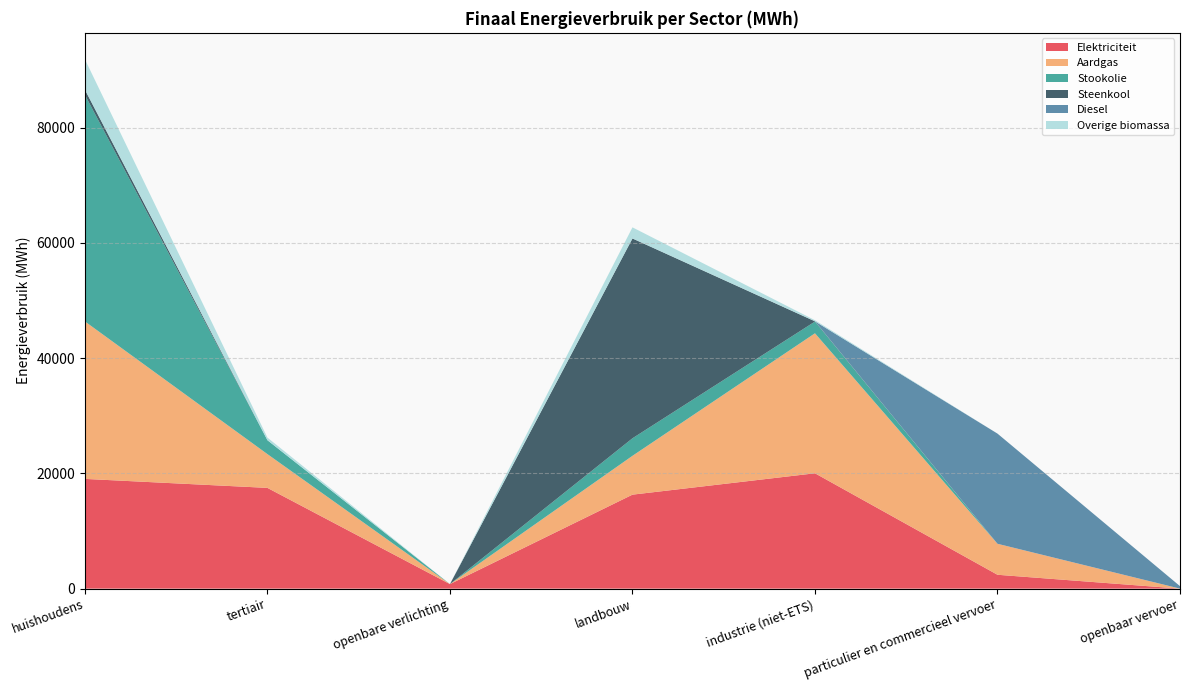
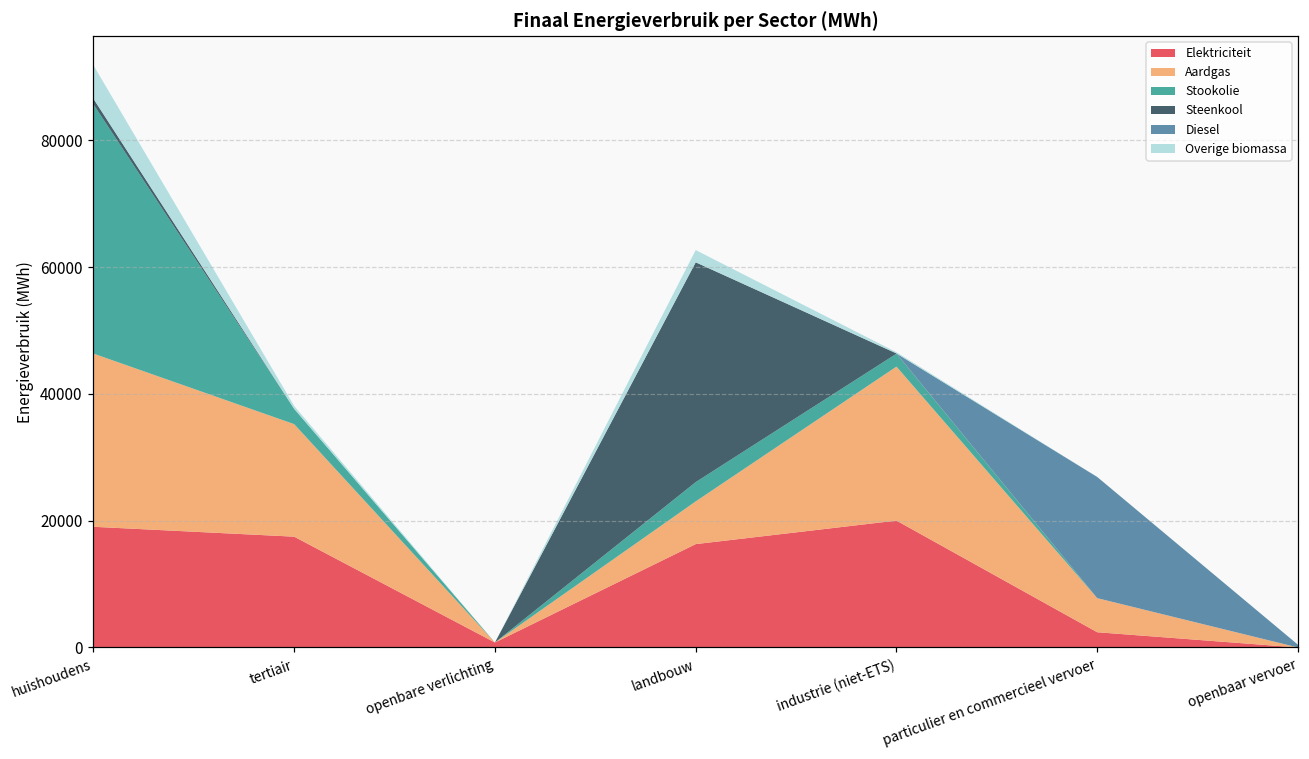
Aardgas, tertiair: 6000 -> 18000
